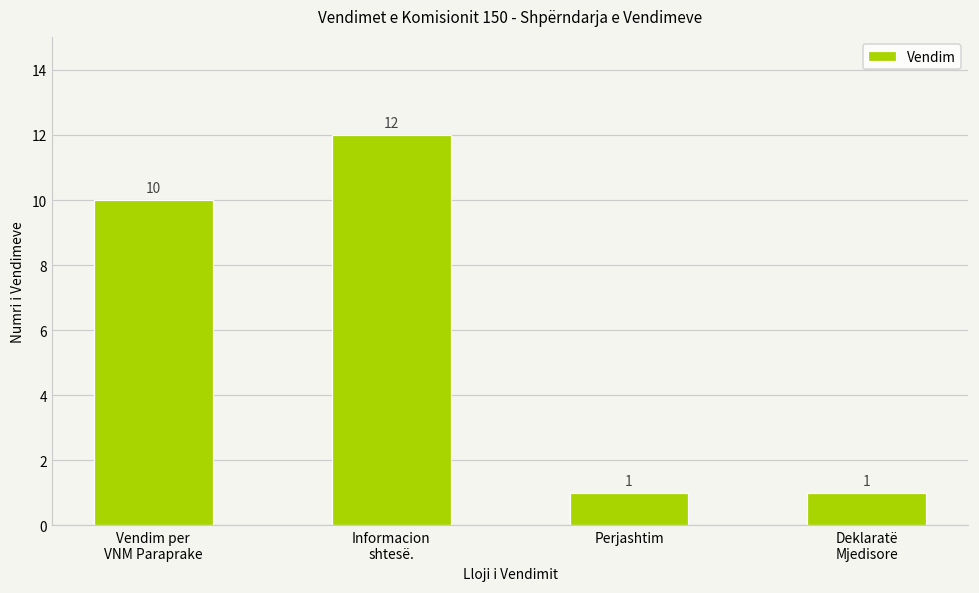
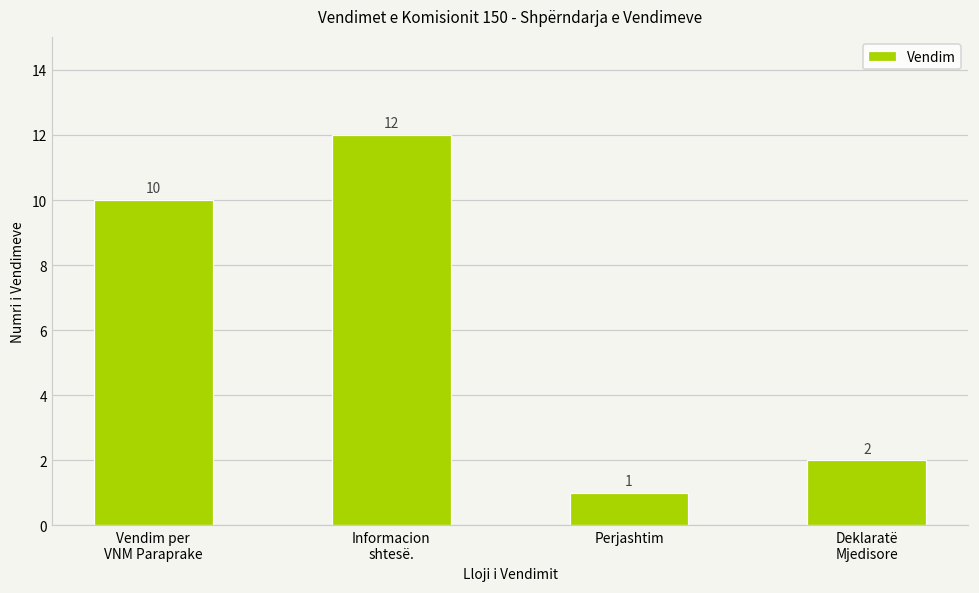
Deklaratë Mjedisore: 1 -> 2
